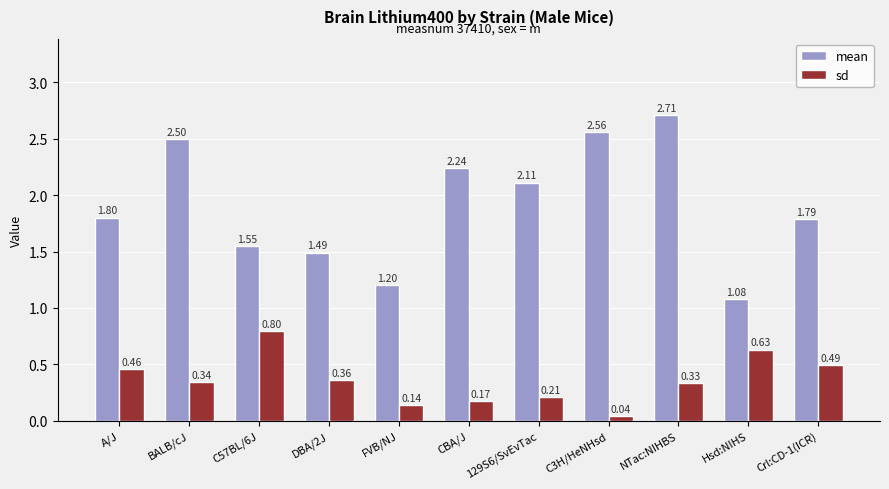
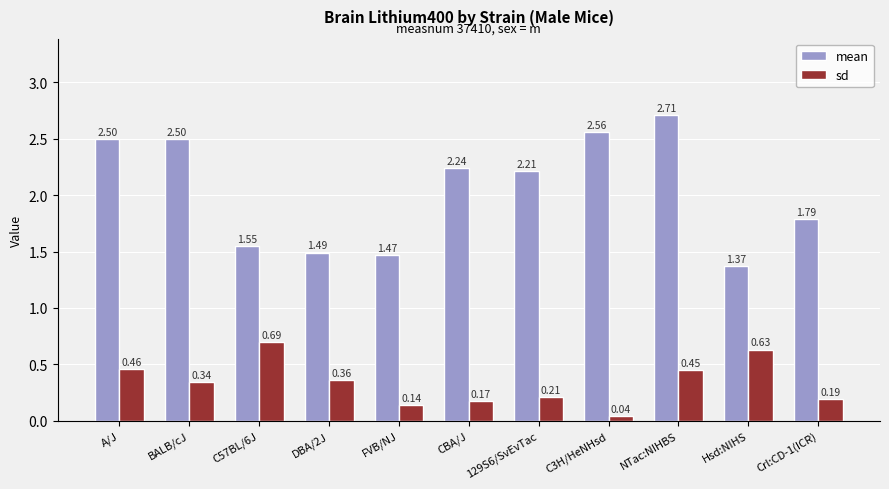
mean, A/J: 1.80 -> 2.50
sd, C57BL/6J: 0.80 -> 0.69
mean, FVB/NJ: 1.20 -> 1.47
mean, 129S6/SvEvTac: 2.11 -> 2.21
sd, NTac:NIHBS: 0.33 -> 0.45
mean, Hsd:NIHS: 1.08 -> 1.37
sd, Crl:CD-1(ICR): 0.49 -> 0.19
